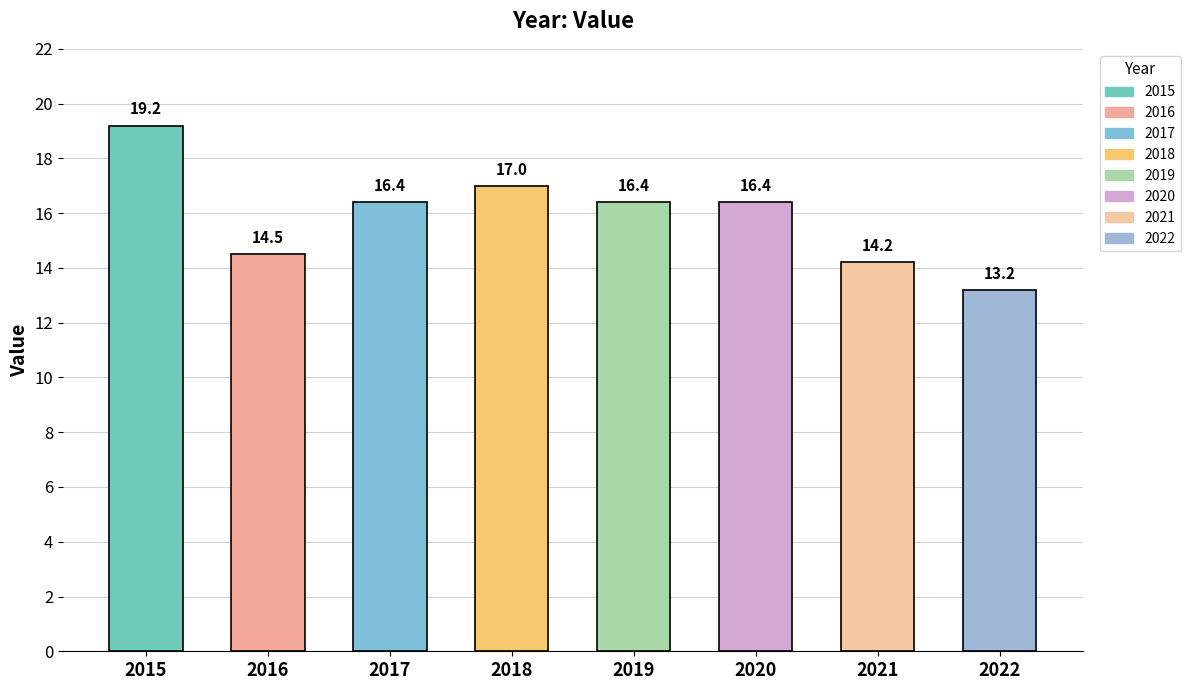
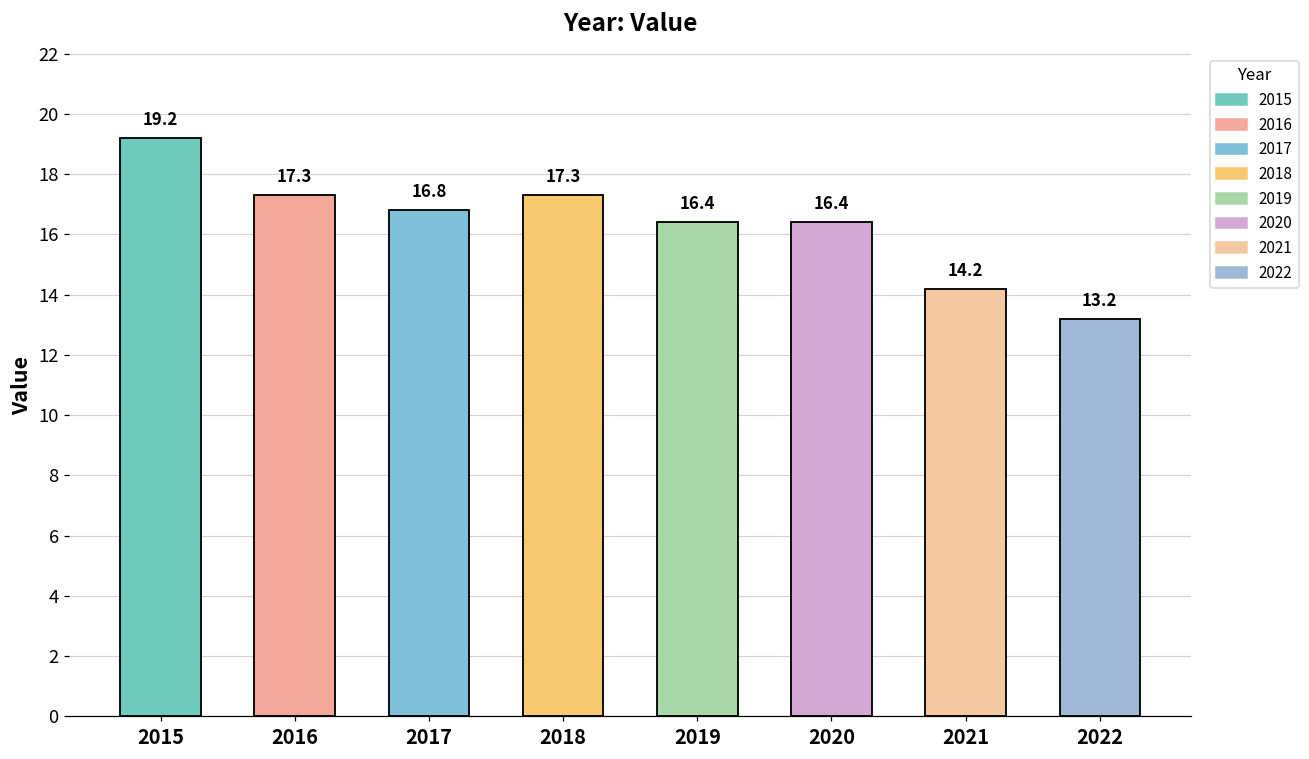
2016: 14.5 -> 17.3
2017: 16.4 -> 16.8
2018: 17.0 -> 17.3
